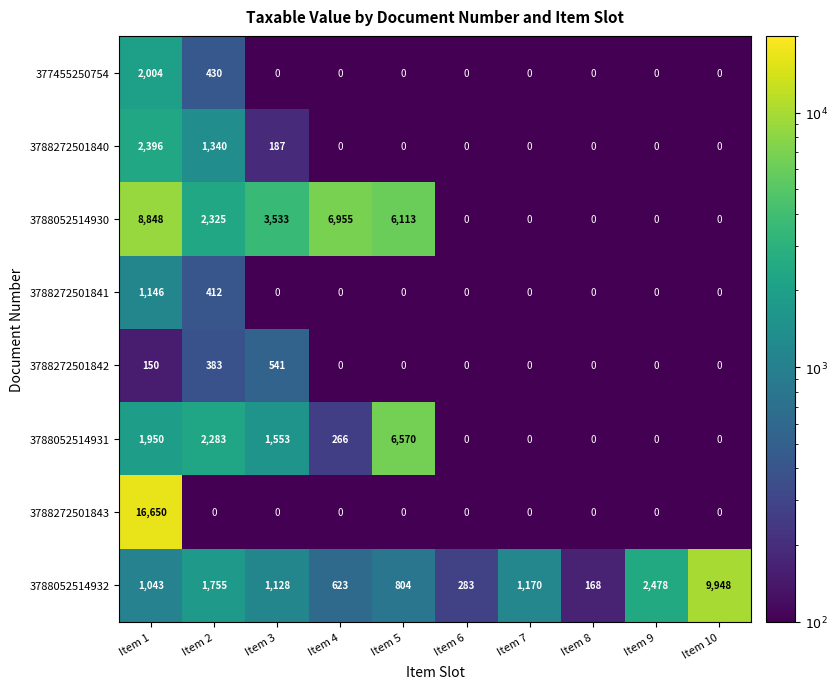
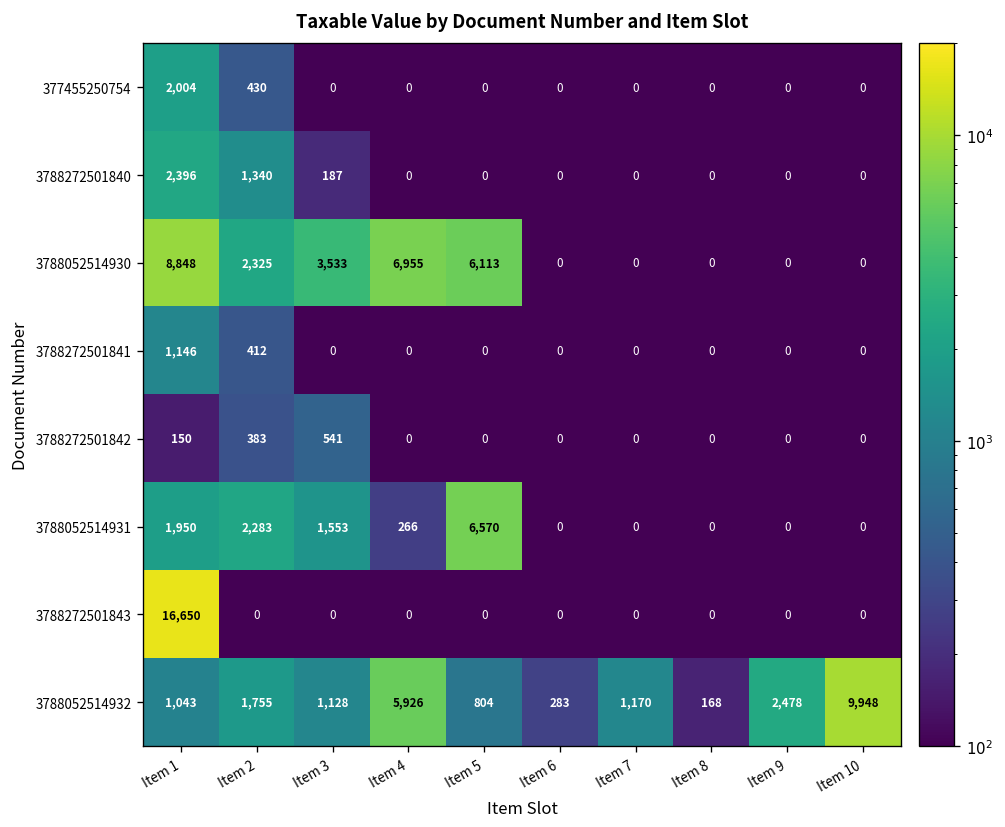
3788052514932, Item 4: 623 -> 5,926
